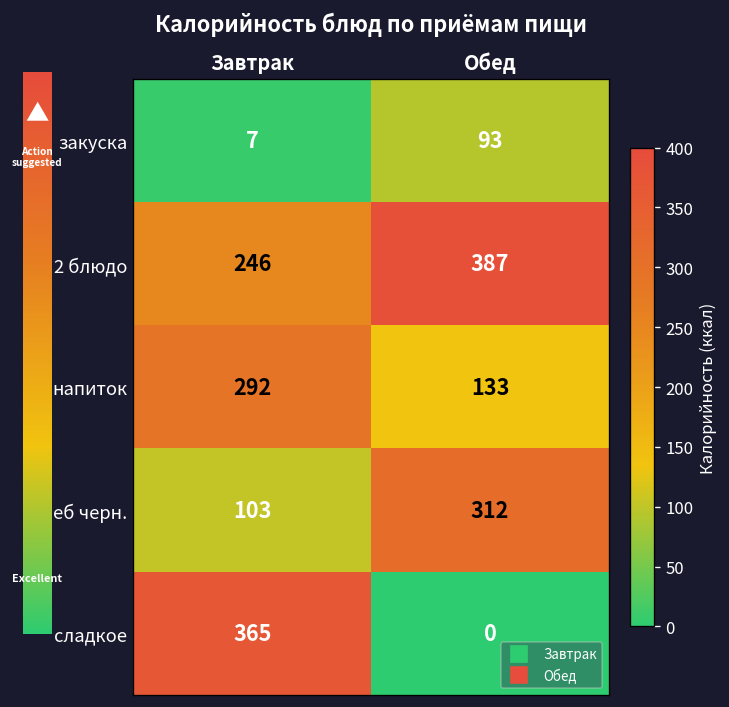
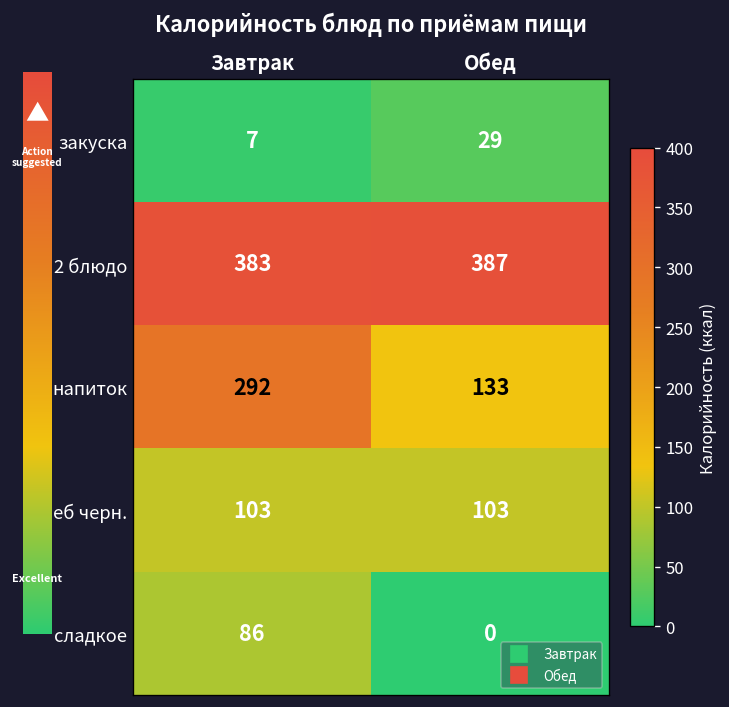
закуска, Обед: 93 -> 29
2 блюдо, Завтрак: 246 -> 383
хлеб черн., Обед: 312 -> 103
сладкое, Завтрак: 365 -> 86
